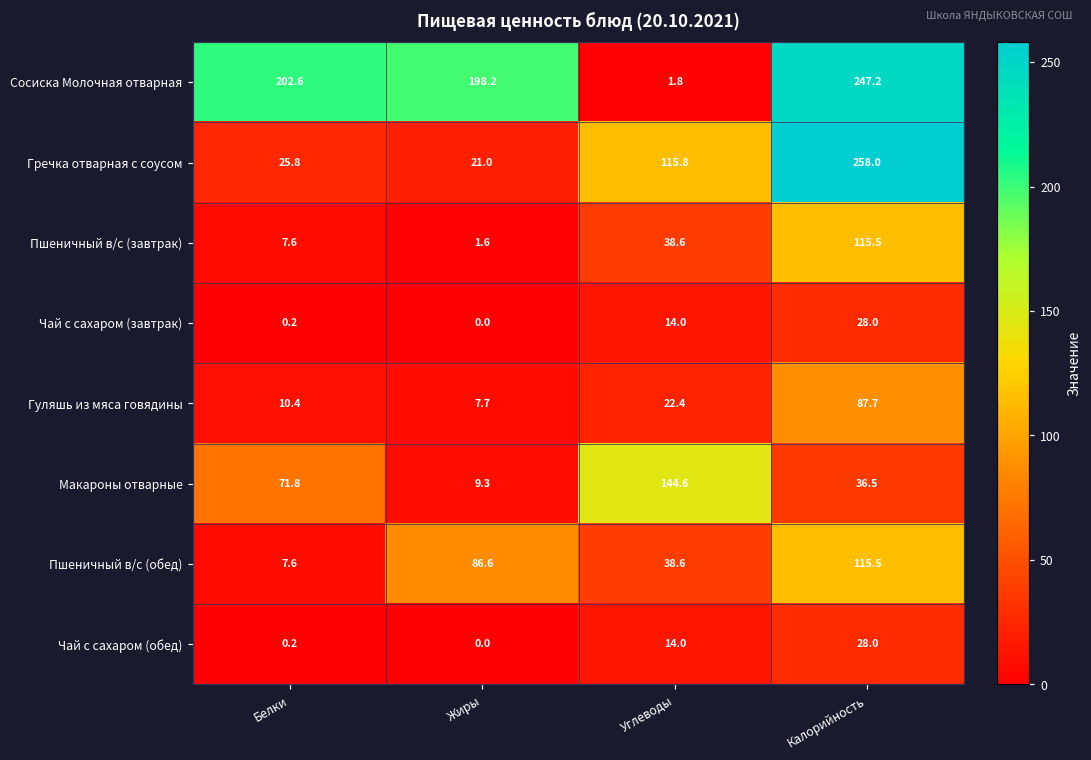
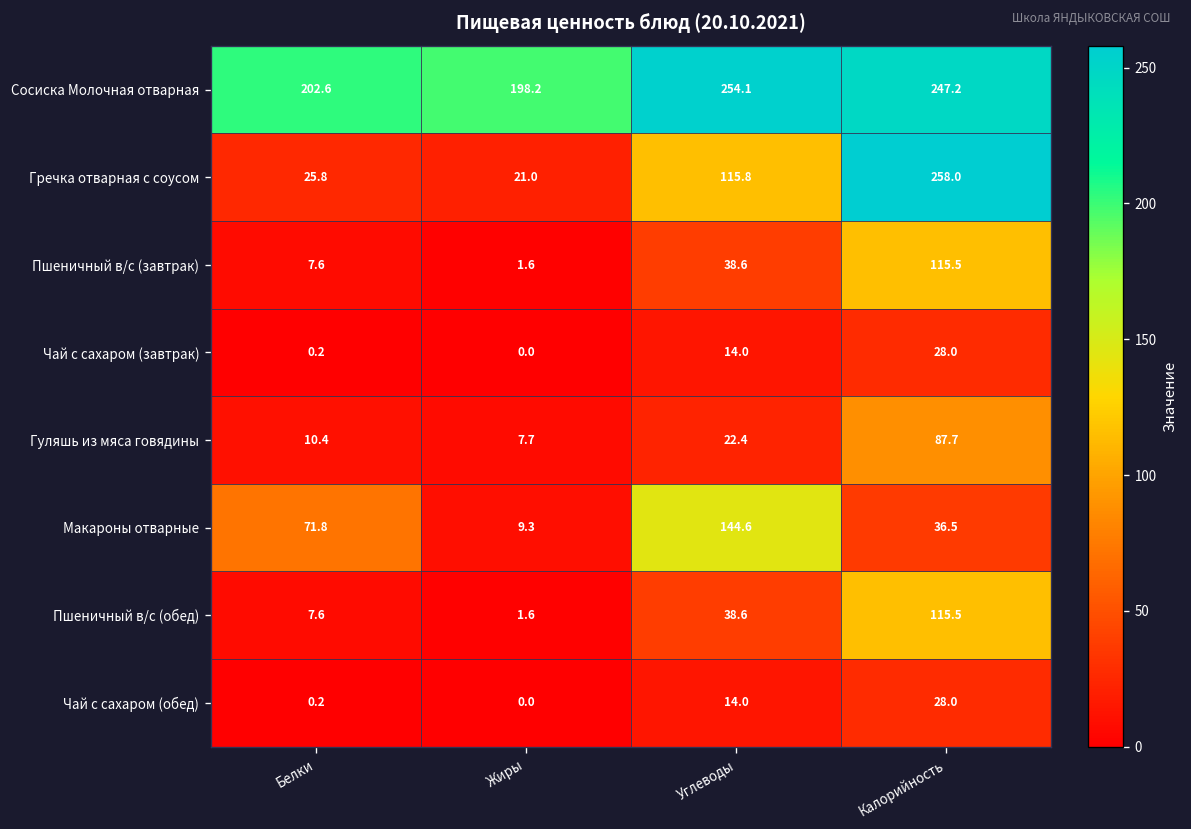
Сосиска Молочная отварная, Углеводы: 1.8 -> 254.1
Пшеничный в/с (обед), Жиры: 86.6 -> 1.6
